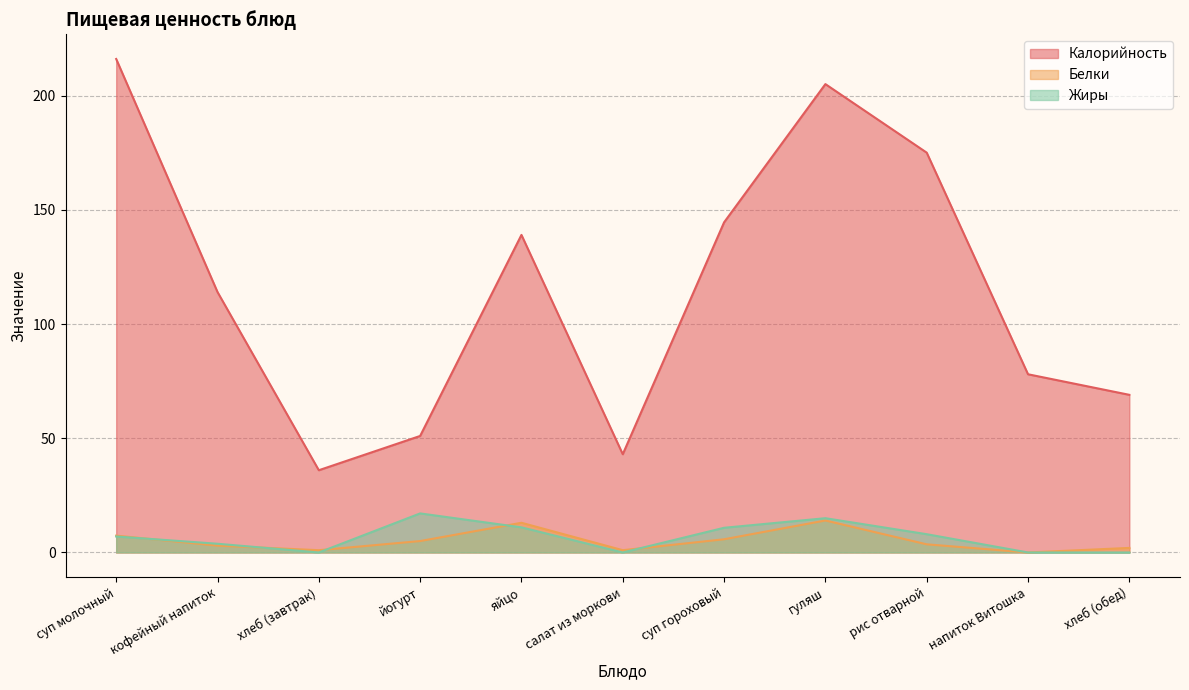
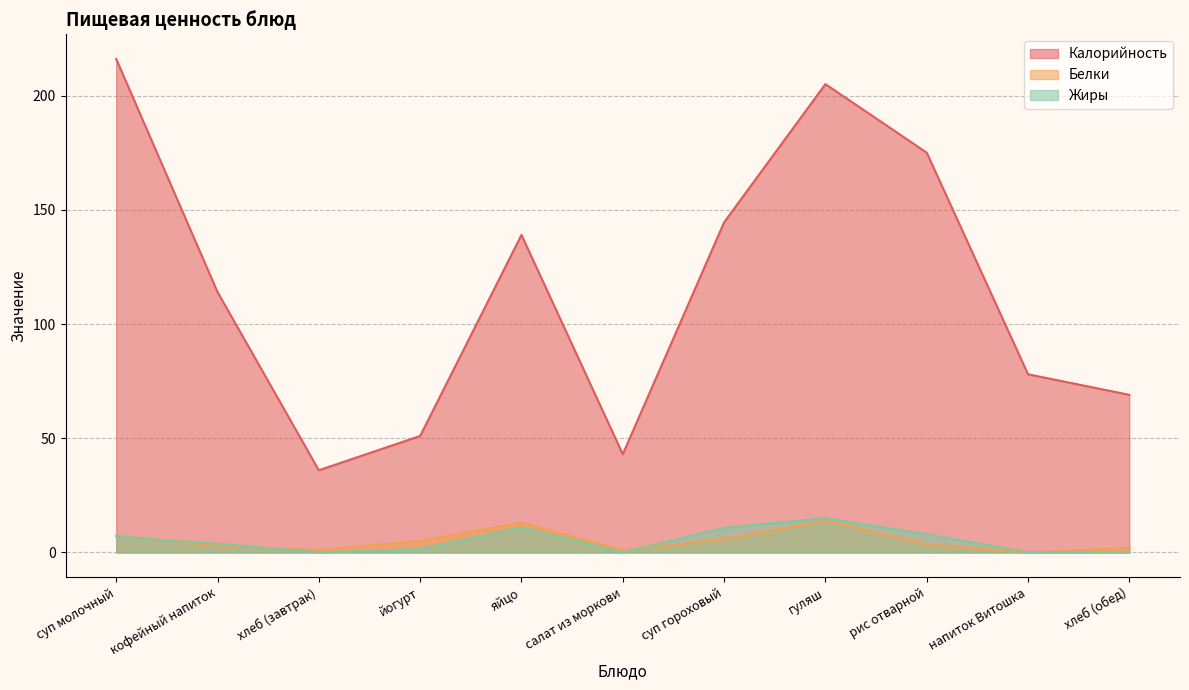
Жиры, йогурт: 17 -> 2
